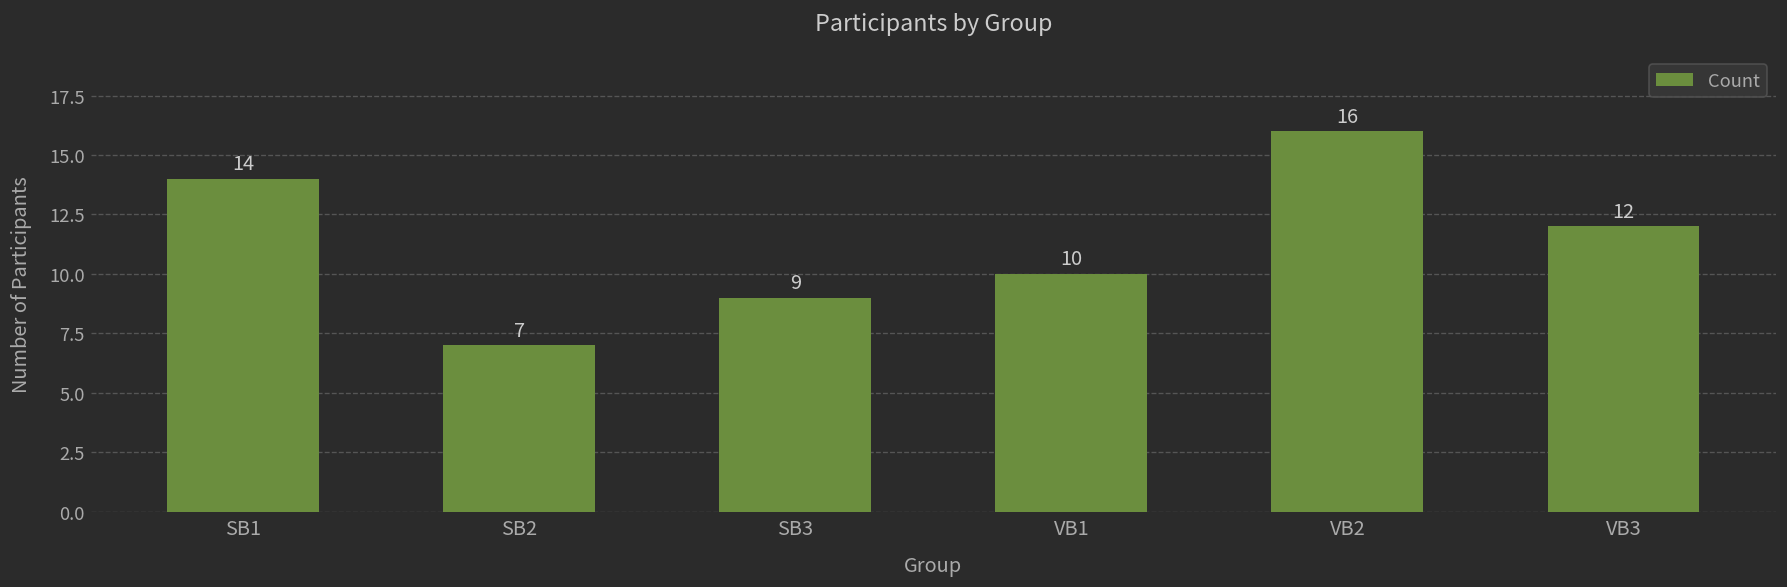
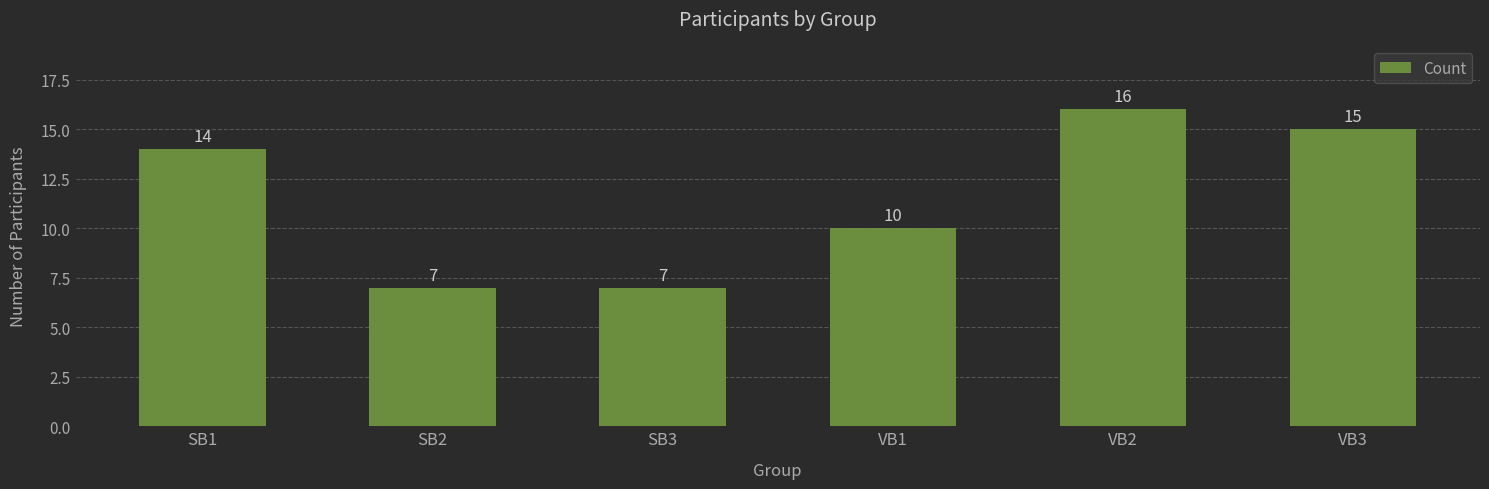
SB3: 9 -> 7
VB3: 12 -> 15
